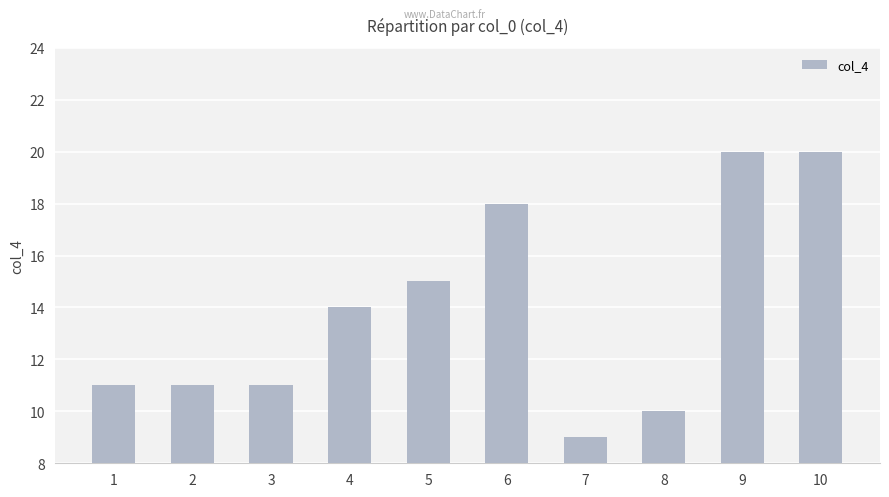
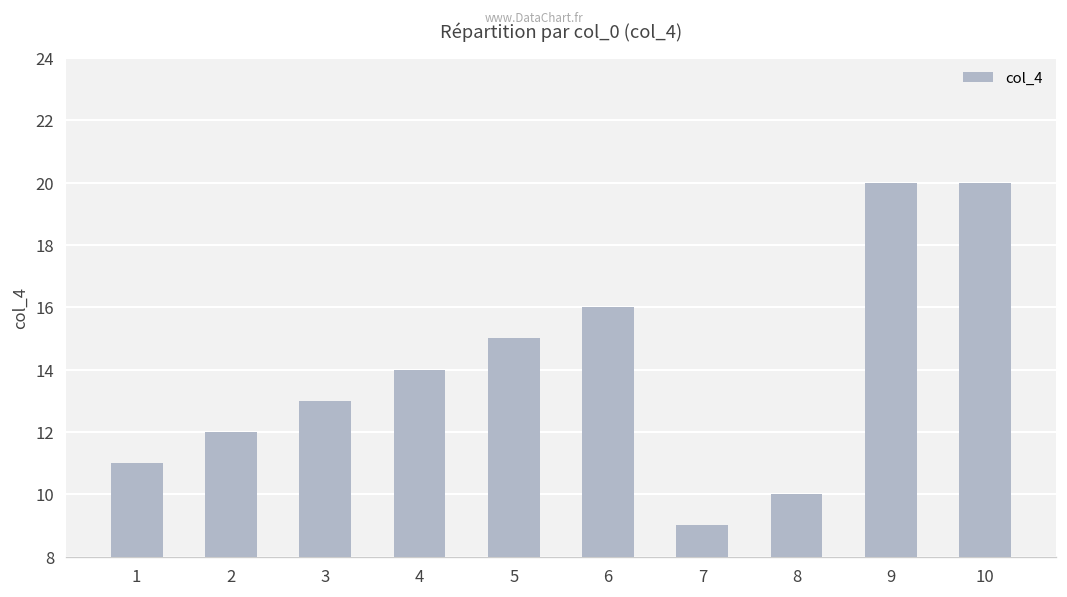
2: 11 -> 12
3: 11 -> 13
6: 18 -> 16
